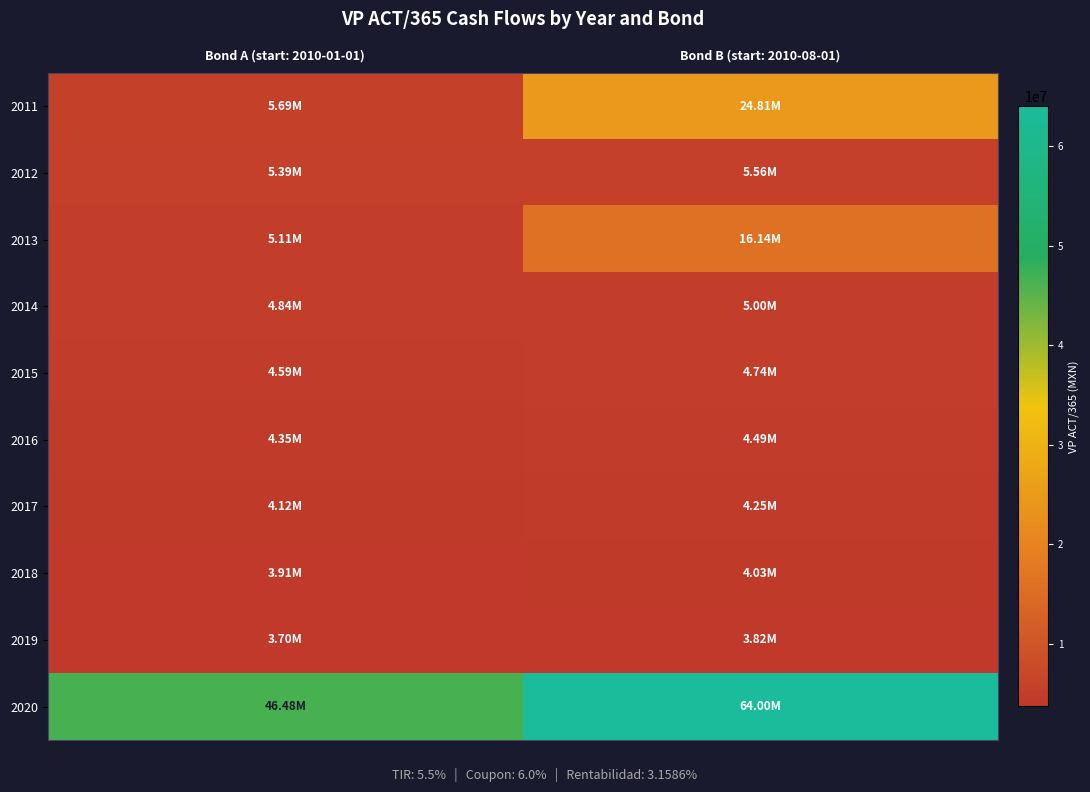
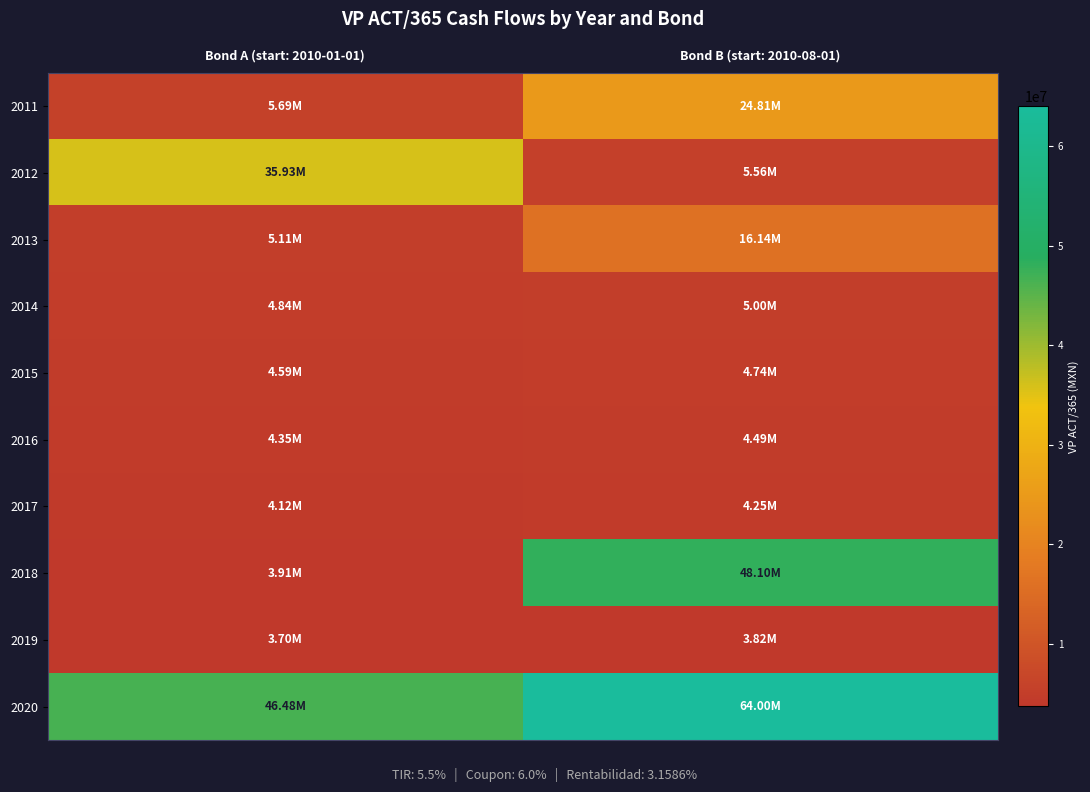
2012, Bond A (start: 2010-01-01): 5.39M -> 35.93M
2018, Bond B (start: 2010-08-01): 4.03M -> 48.10M
